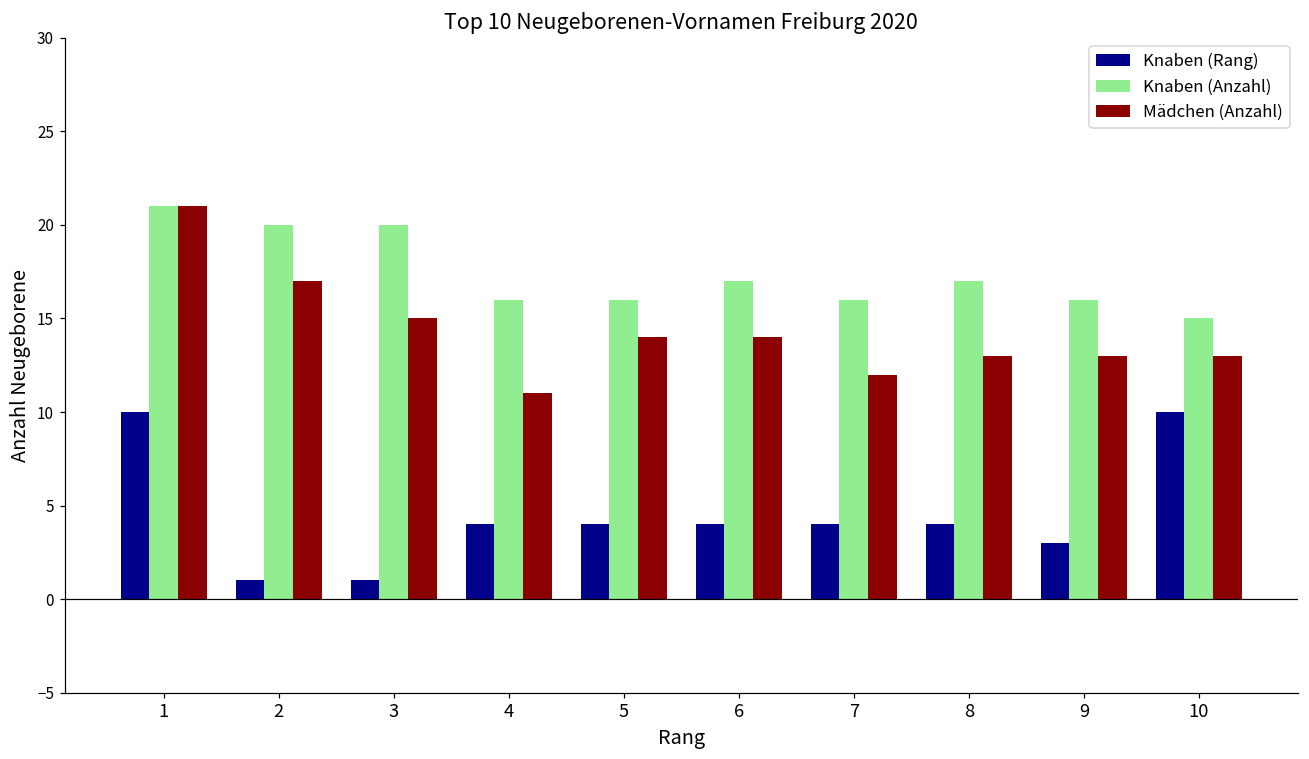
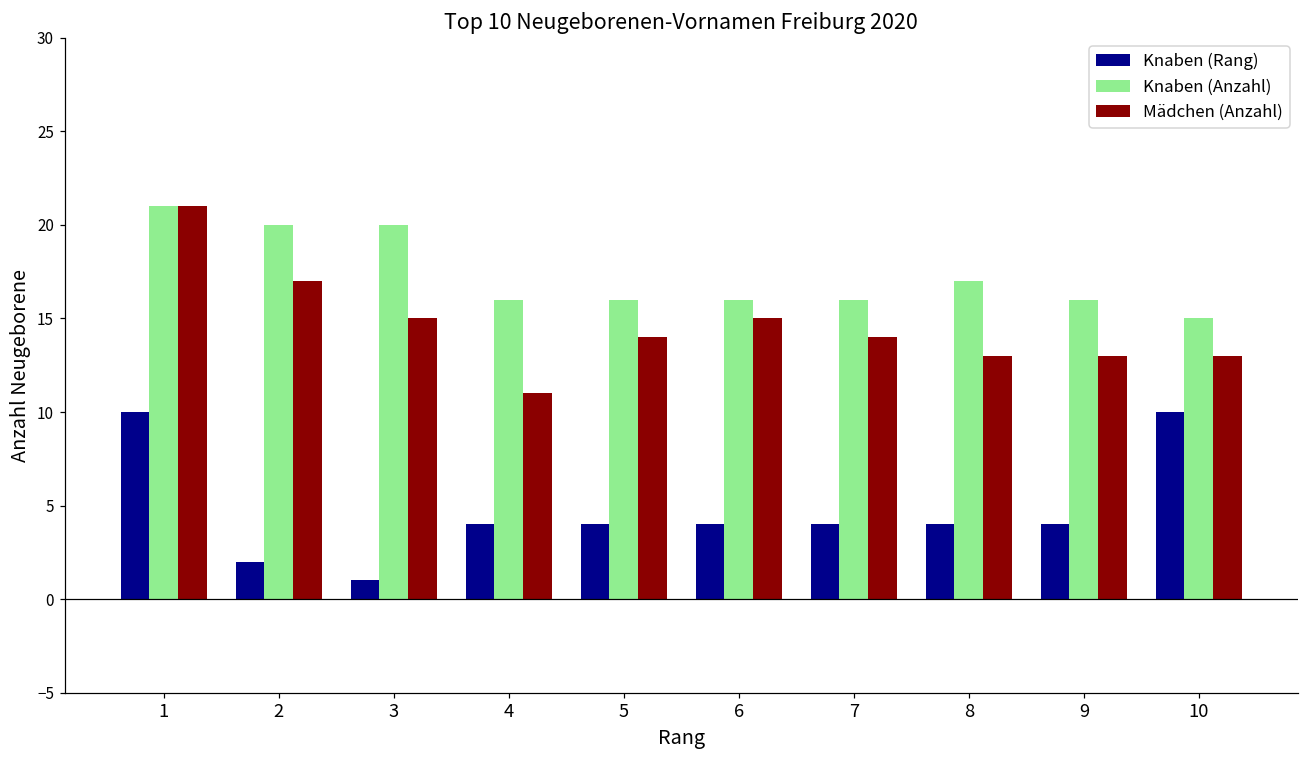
Knaben (Rang), 2: 1 -> 2
Knaben (Anzahl), 6: 17 -> 16
Mädchen (Anzahl), 6: 14 -> 15
Mädchen (Anzahl), 7: 12 -> 14
Knaben (Rang), 9: 3 -> 4
